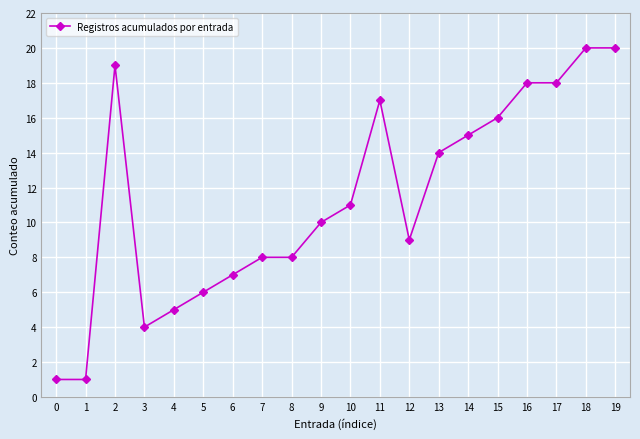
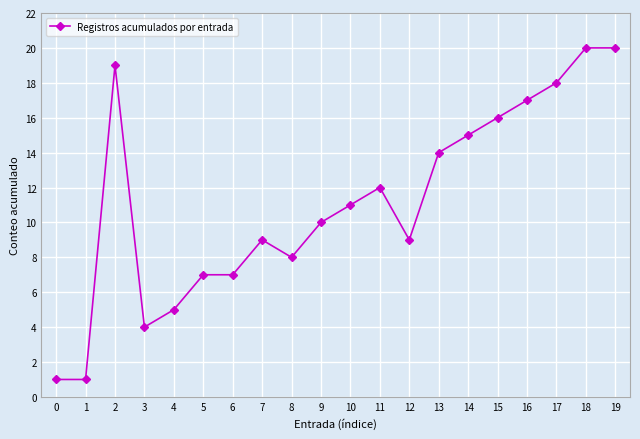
5: 6 -> 7
7: 8 -> 9
11: 17 -> 12
16: 18 -> 17
